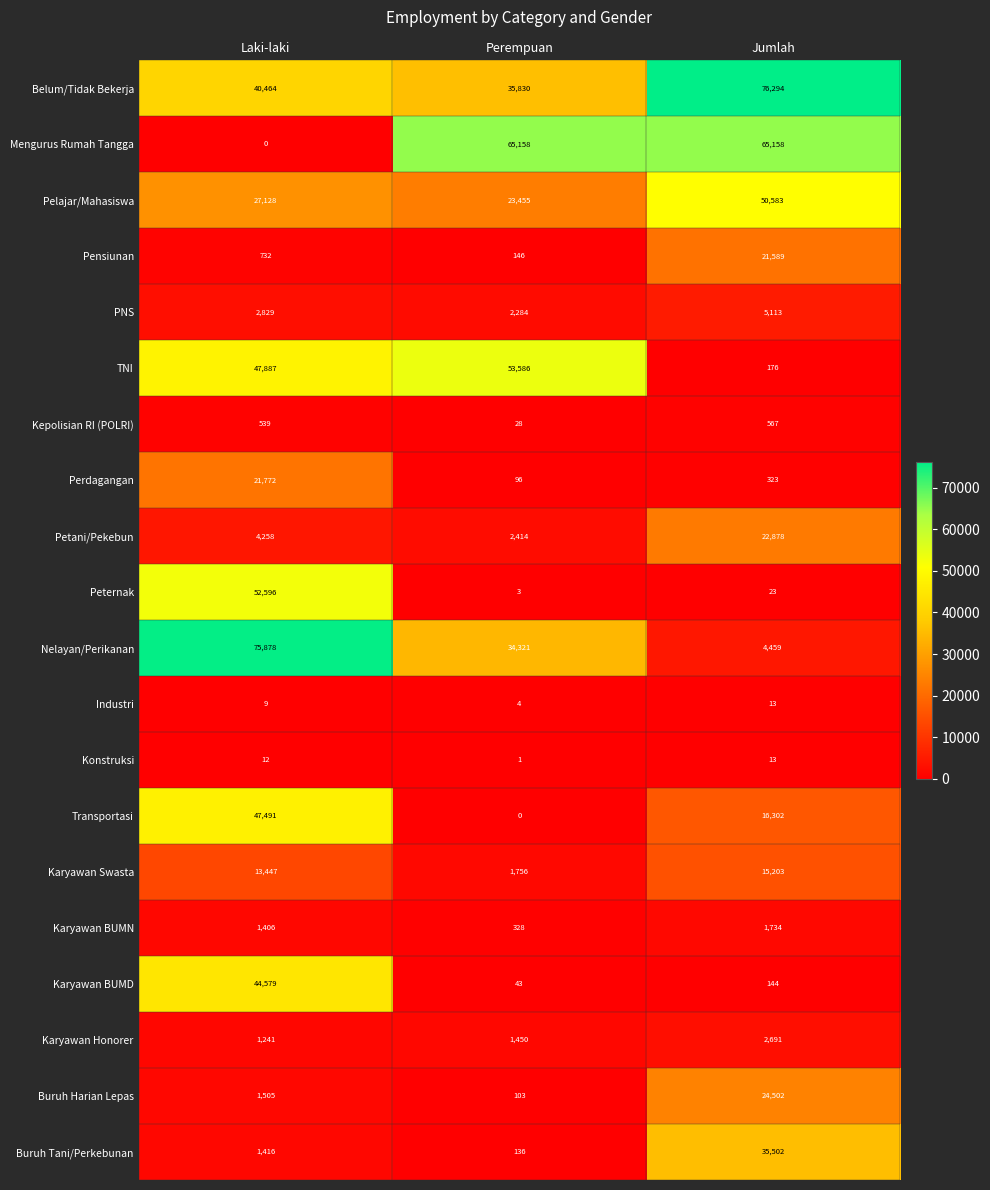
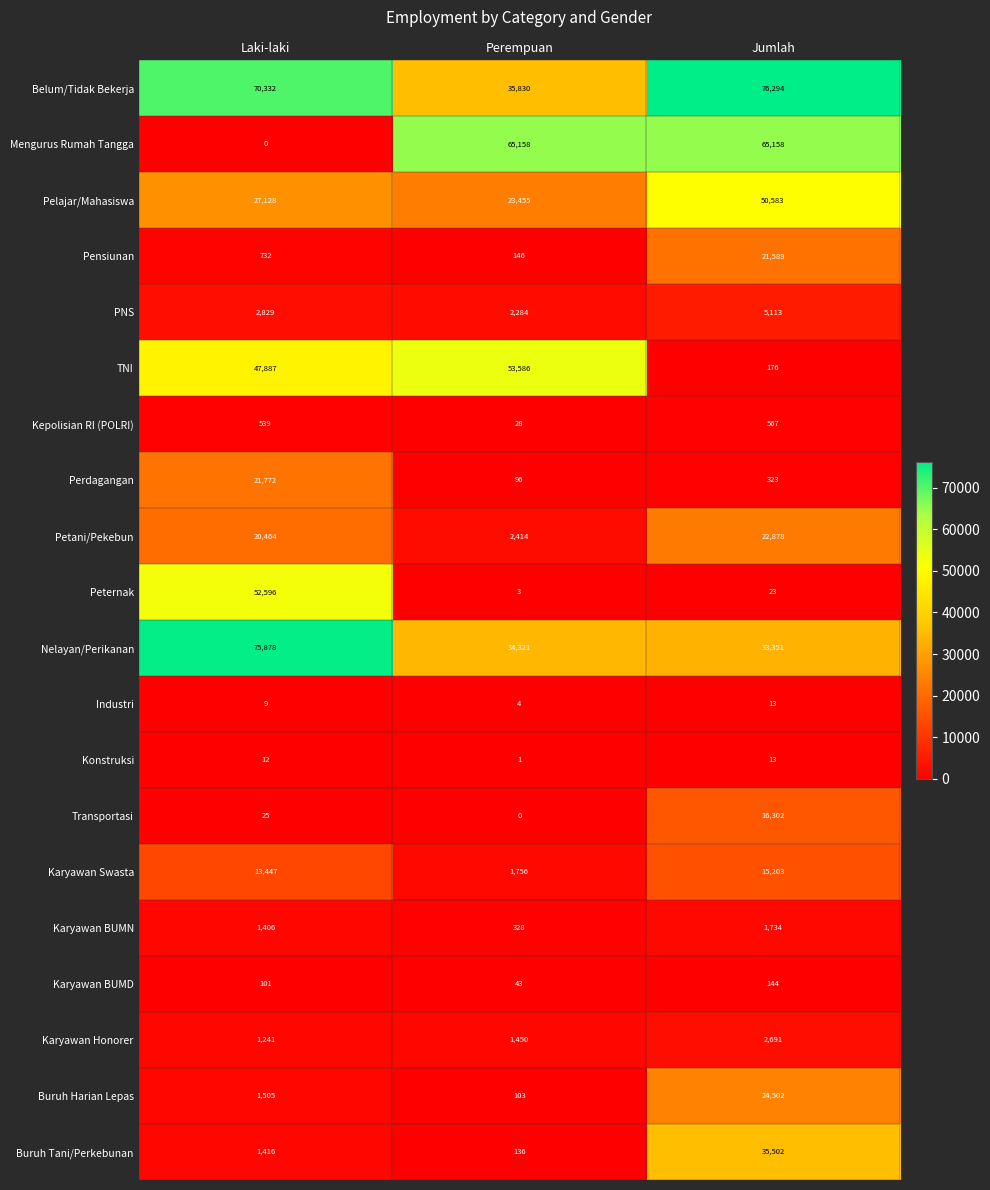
Belum/Tidak Bekerja, Laki-laki: 40,464 -> 70,332
Petani/Pekebun, Laki-laki: 4,258 -> 20,464
Nelayan/Perikanan, Jumlah: 4,459 -> 33,351
Transportasi, Laki-laki: 47,491 -> 25
Karyawan BUMD, Laki-laki: 44,579 -> 101
